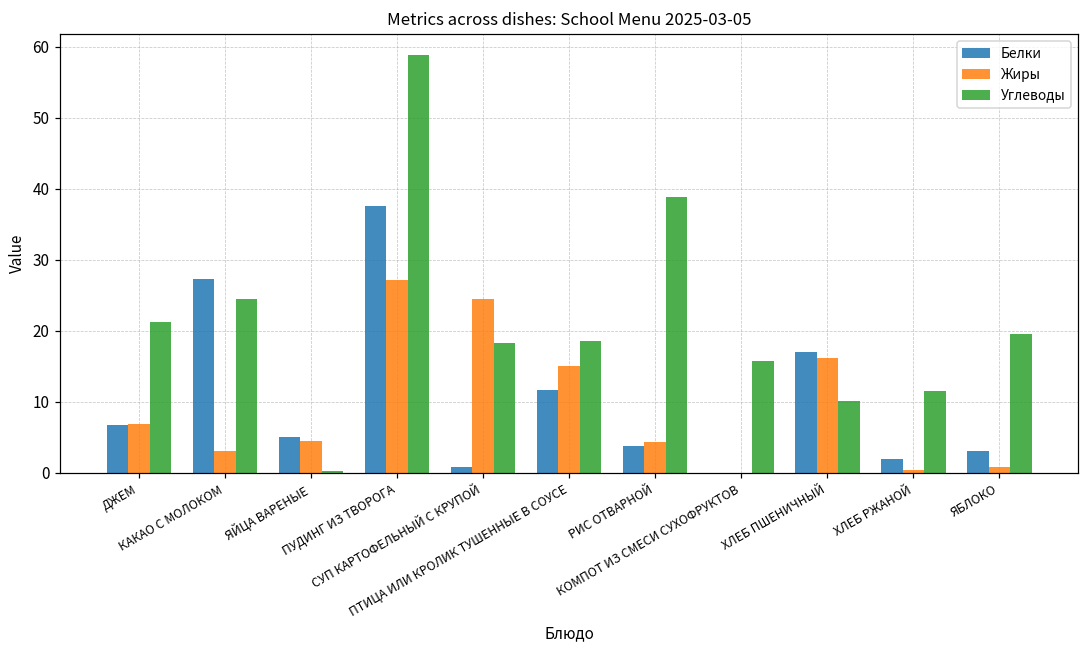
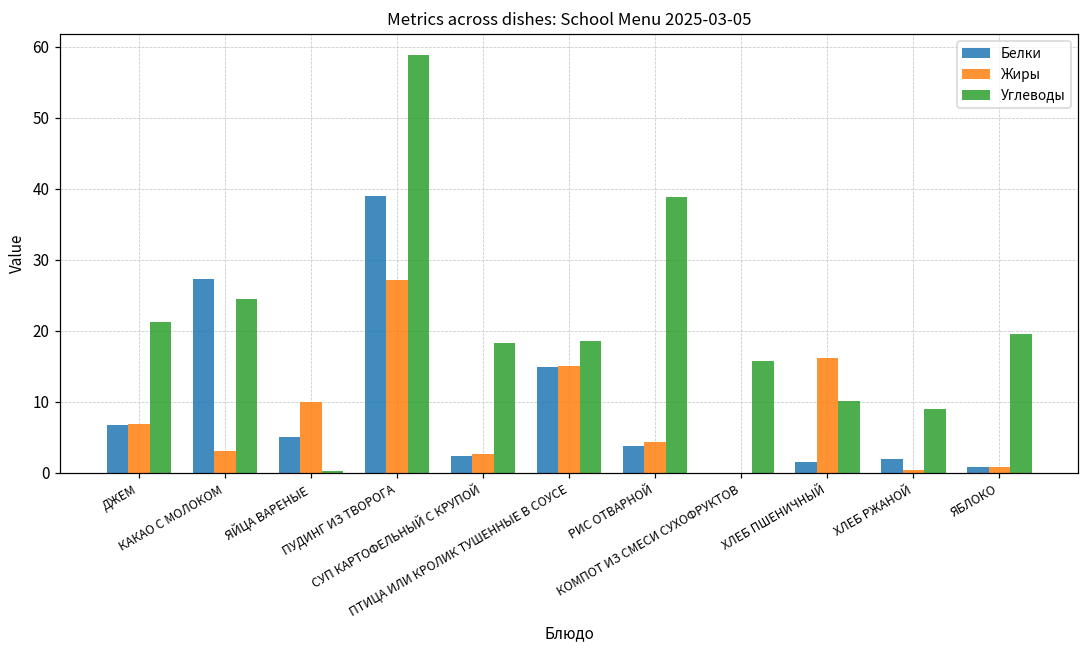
Жиры, ЯЙЦА ВАРЕНЫЕ: 4 -> 10
Белки, ПУДИНГ ИЗ ТВОРОГА: 38 -> 39
Белки, СУП КАРТОФЕЛЬНЫЙ С КРУПОЙ: 1 -> 2
Жиры, СУП КАРТОФЕЛЬНЫЙ С КРУПОЙ: 24 -> 3
Белки, ПТИЦА ИЛИ КРОЛИК ТУШЕННЫЕ В СОУСЕ: 12 -> 15
Белки, ХЛЕБ ПШЕНИЧНЫЙ: 17 -> 2
Углеводы, ХЛЕБ РЖАНОЙ: 12 -> 9
Белки, ЯБЛОКО: 3 -> 1
